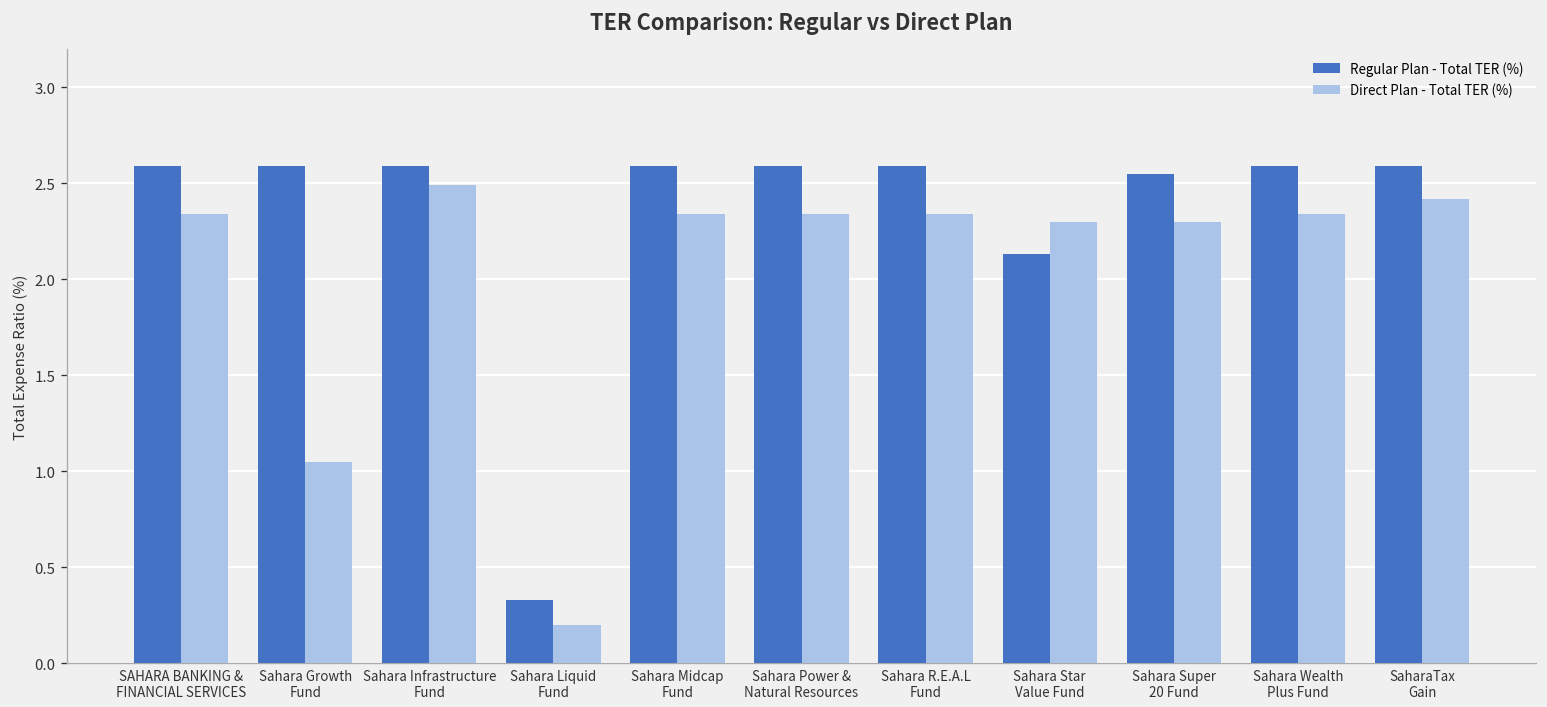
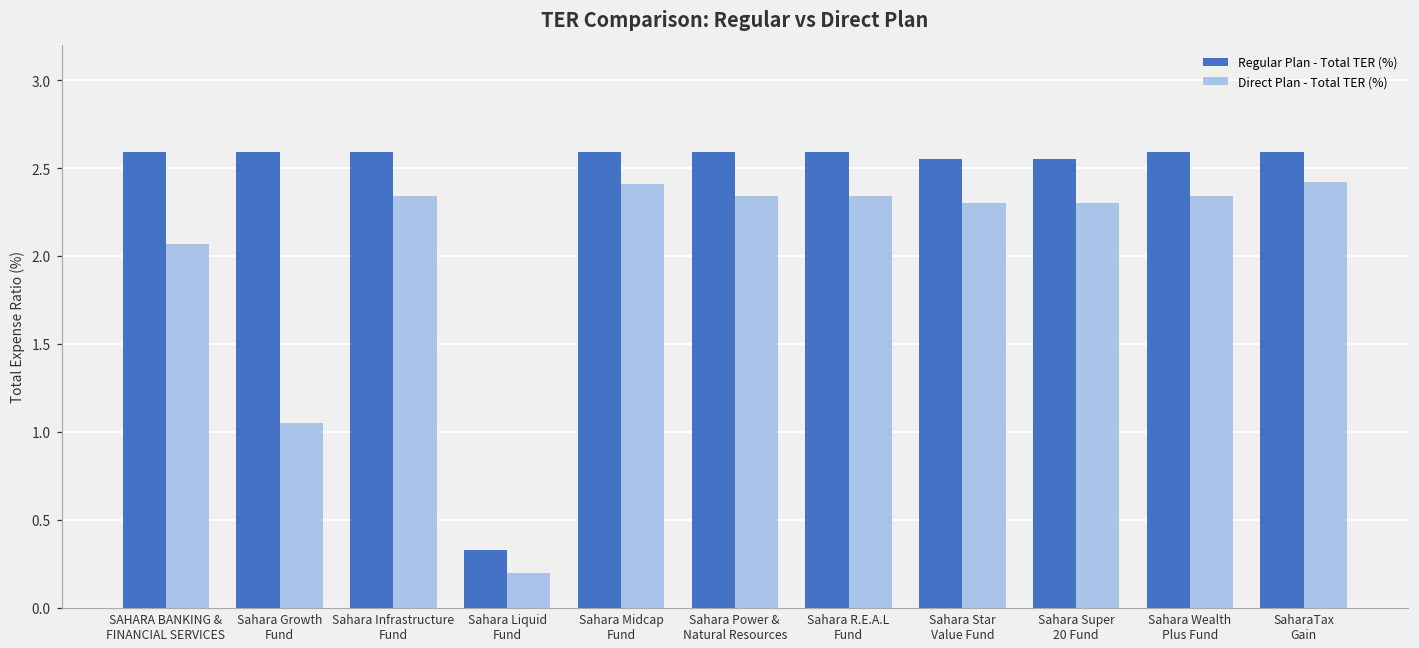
Direct Plan - Total TER (%), SAHARA BANKING & FINANCIAL SERVICES: 2.34 -> 2.07
Direct Plan - Total TER (%), Sahara Infrastructure Fund: 2.49 -> 2.34
Direct Plan - Total TER (%), Sahara Midcap Fund: 2.34 -> 2.41
Regular Plan - Total TER (%), Sahara Star Value Fund: 2.13 -> 2.55
